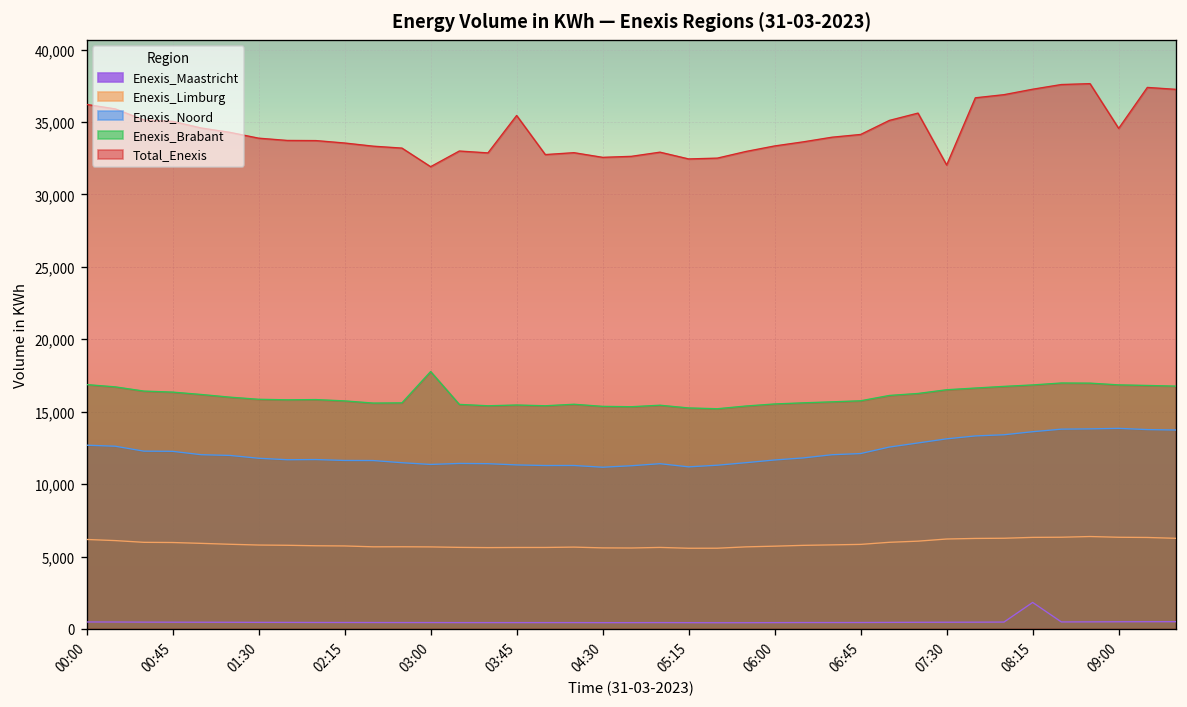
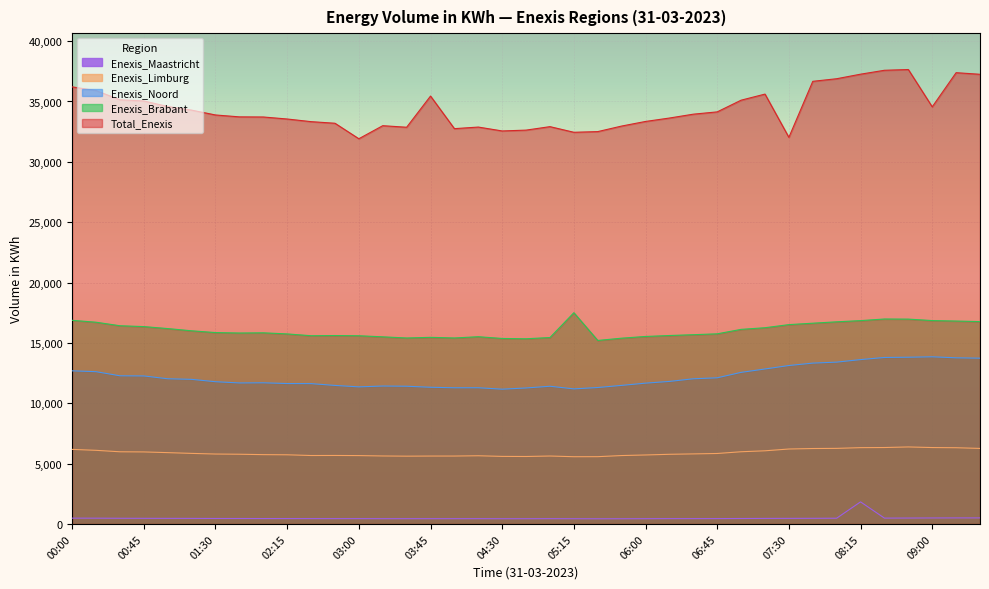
Enexis_Brabant, 03:00: 17,800 -> 15,600
Enexis_Brabant, 05:15: 15,300 -> 17,500
